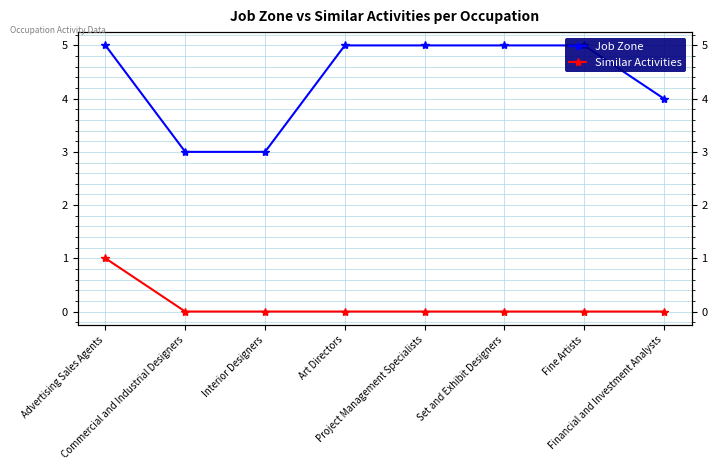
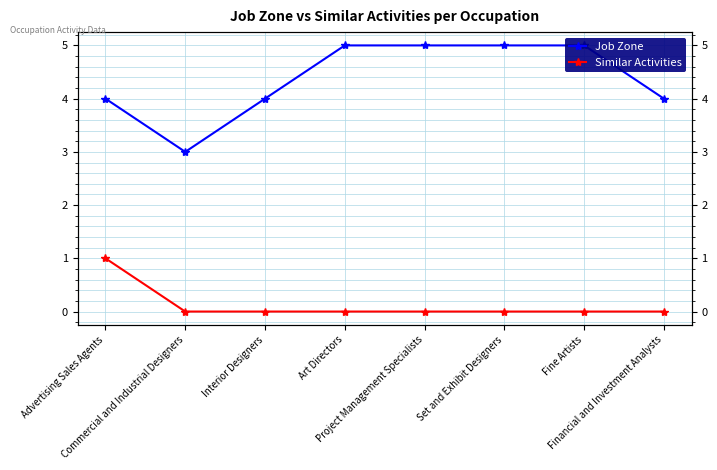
Job Zone, Advertising Sales Agents: 5 -> 4
Job Zone, Interior Designers: 3 -> 4
